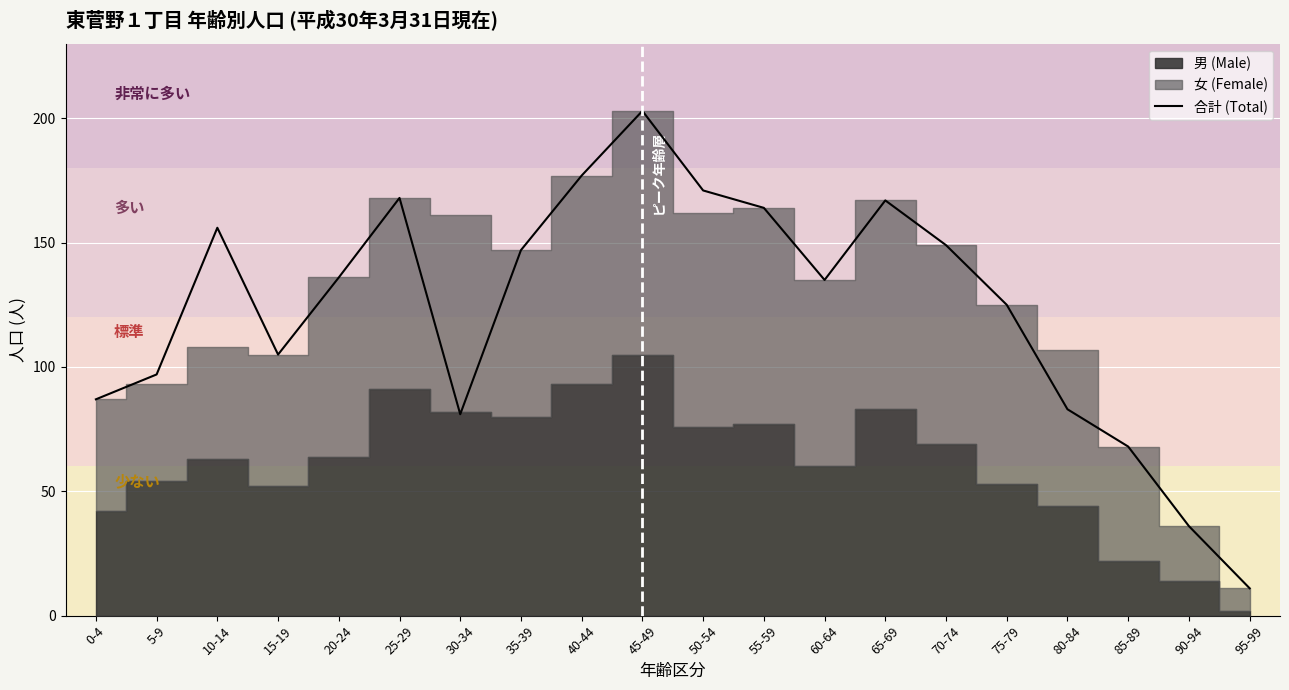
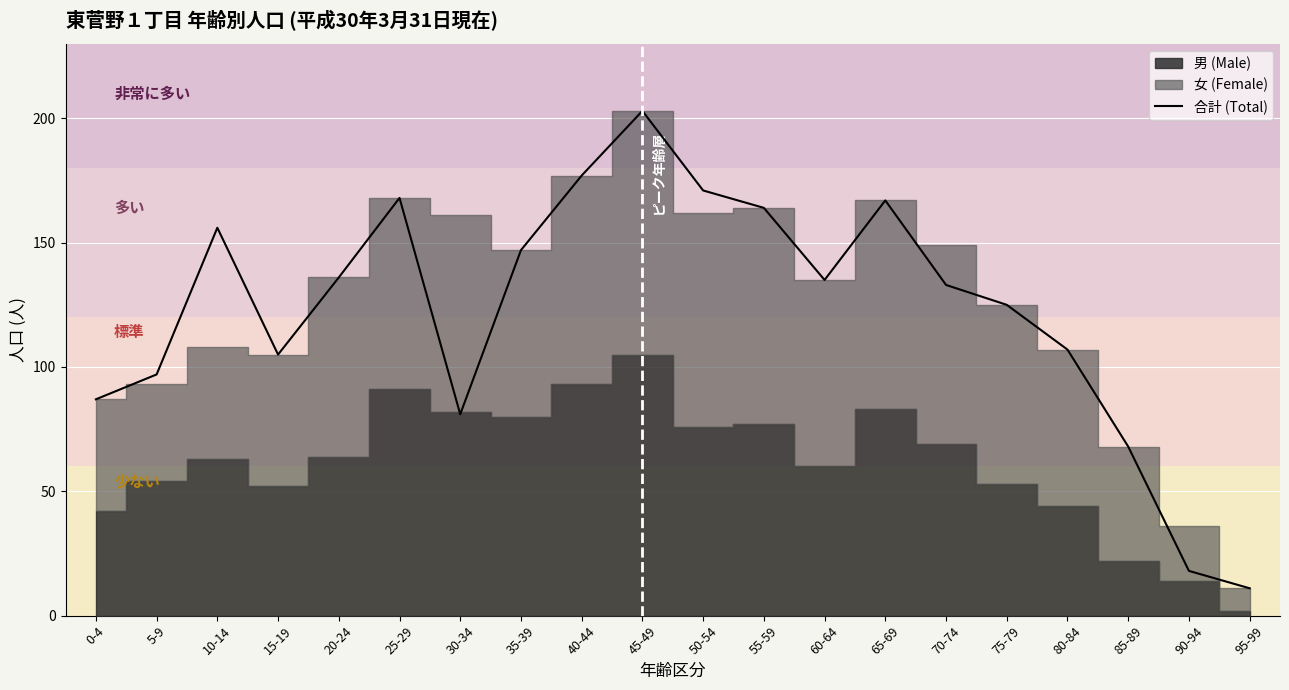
合計 (Total), 70-74: 149 -> 133
合計 (Total), 80-84: 83 -> 107
合計 (Total), 90-94: 36 -> 18
